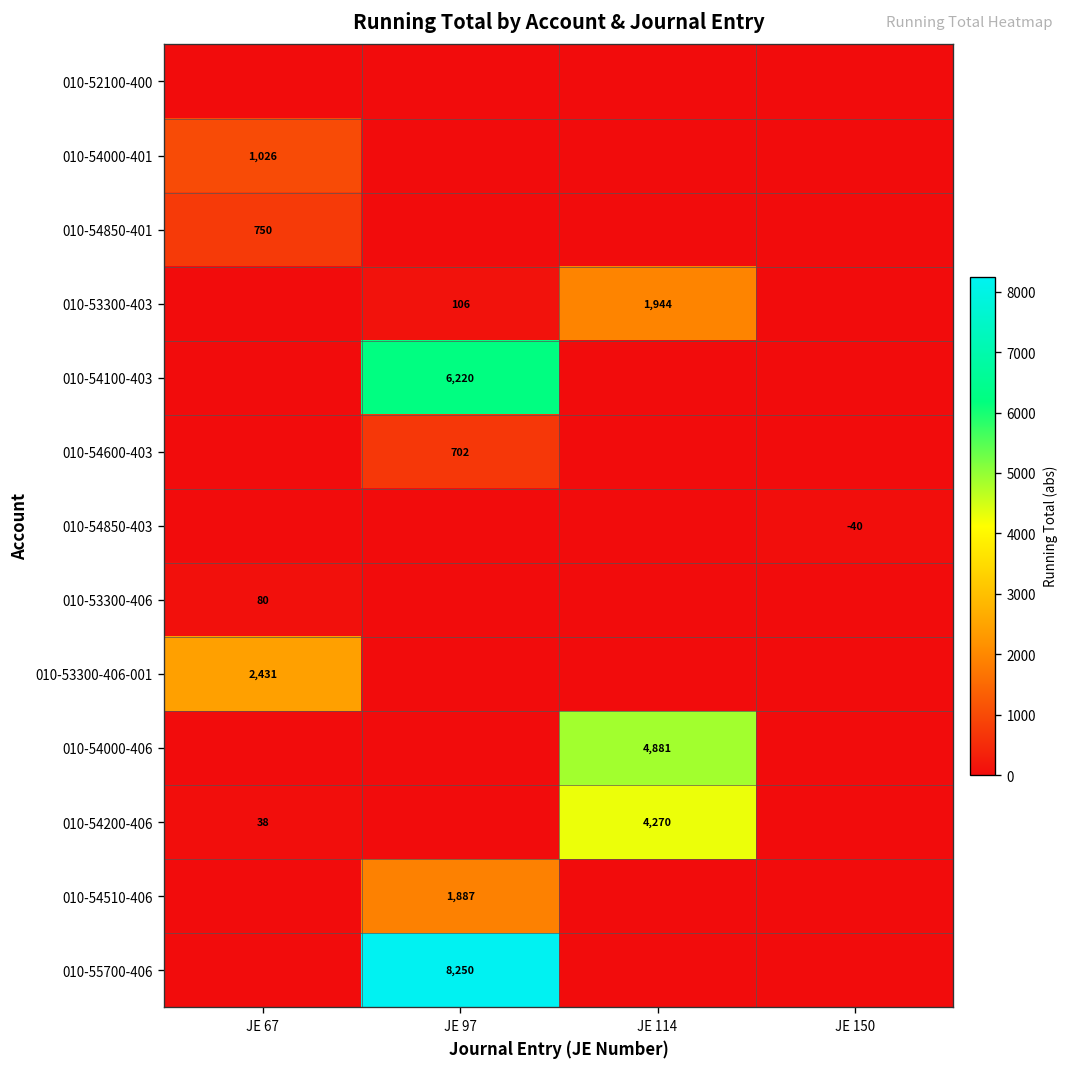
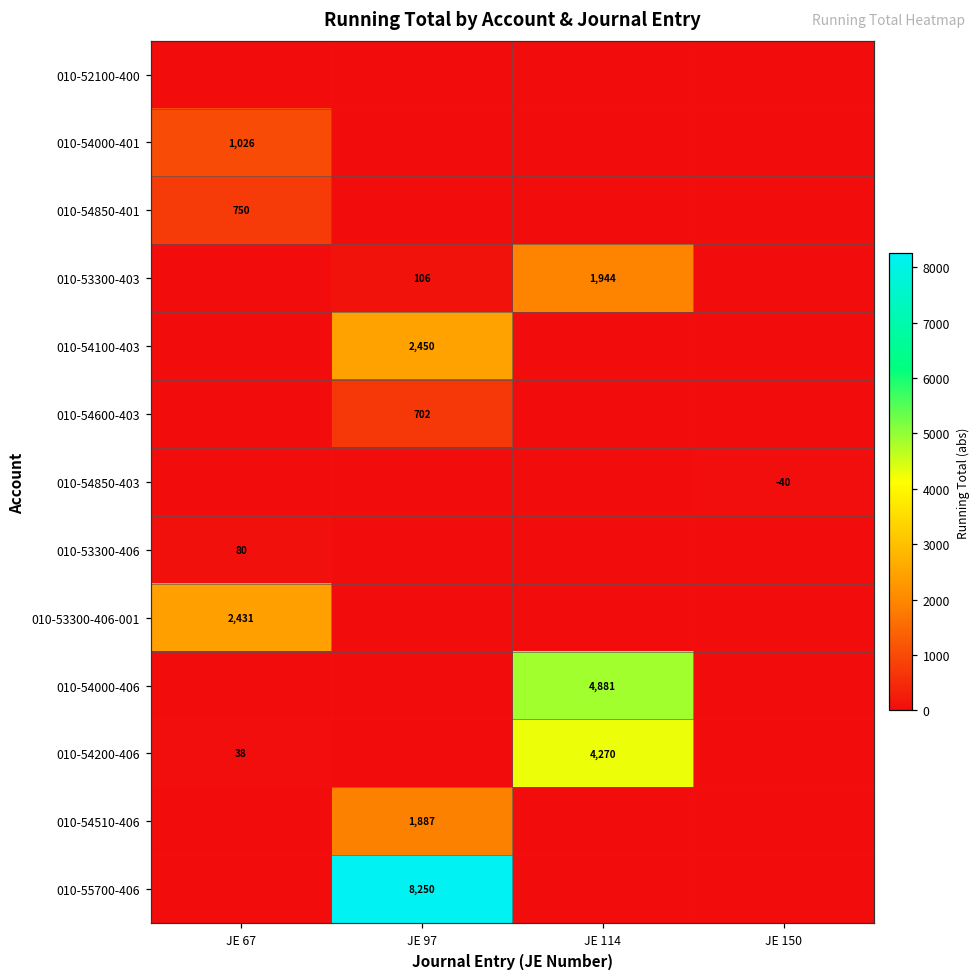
010-54100-403, JE 97: 6,220 -> 2,450
